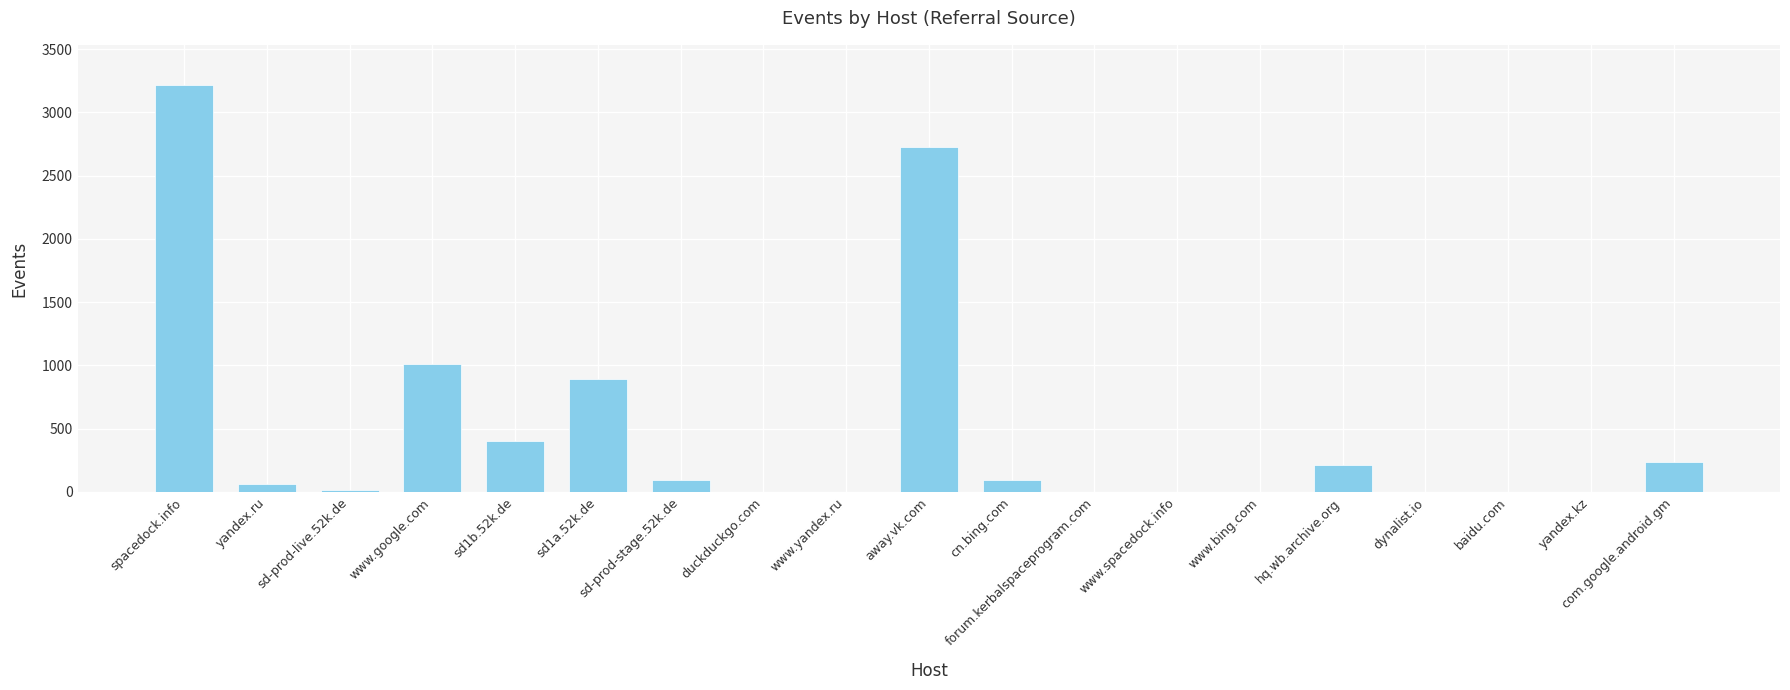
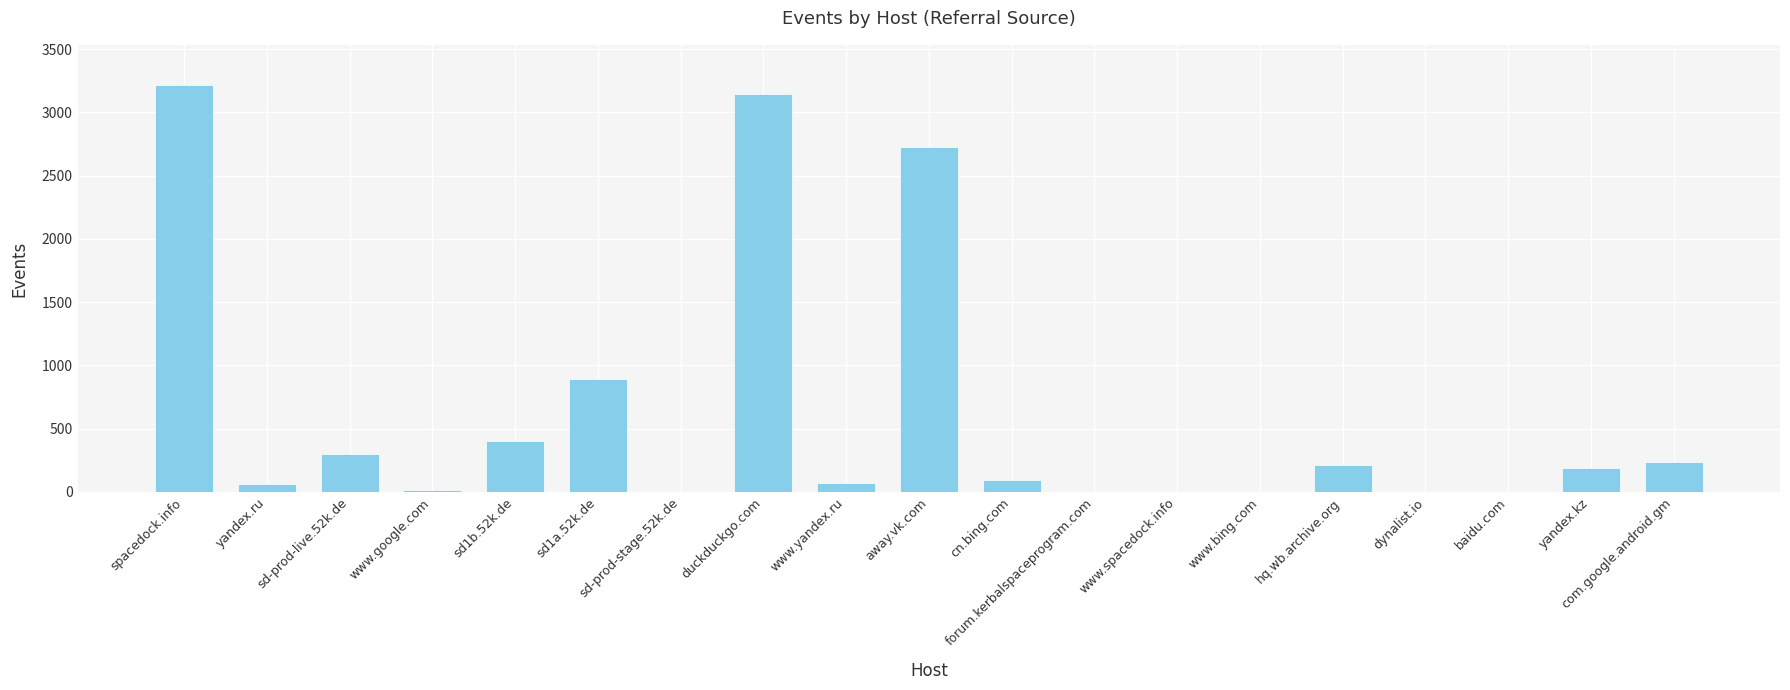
sd-prod-live.52k.de: 20 -> 300
www.google.com: 1010 -> 10
sd-prod-stage.52k.de: 100 -> 0
duckduckgo.com: 0 -> 3150
www.yandex.ru: 0 -> 70
yandex.kz: 0 -> 190
